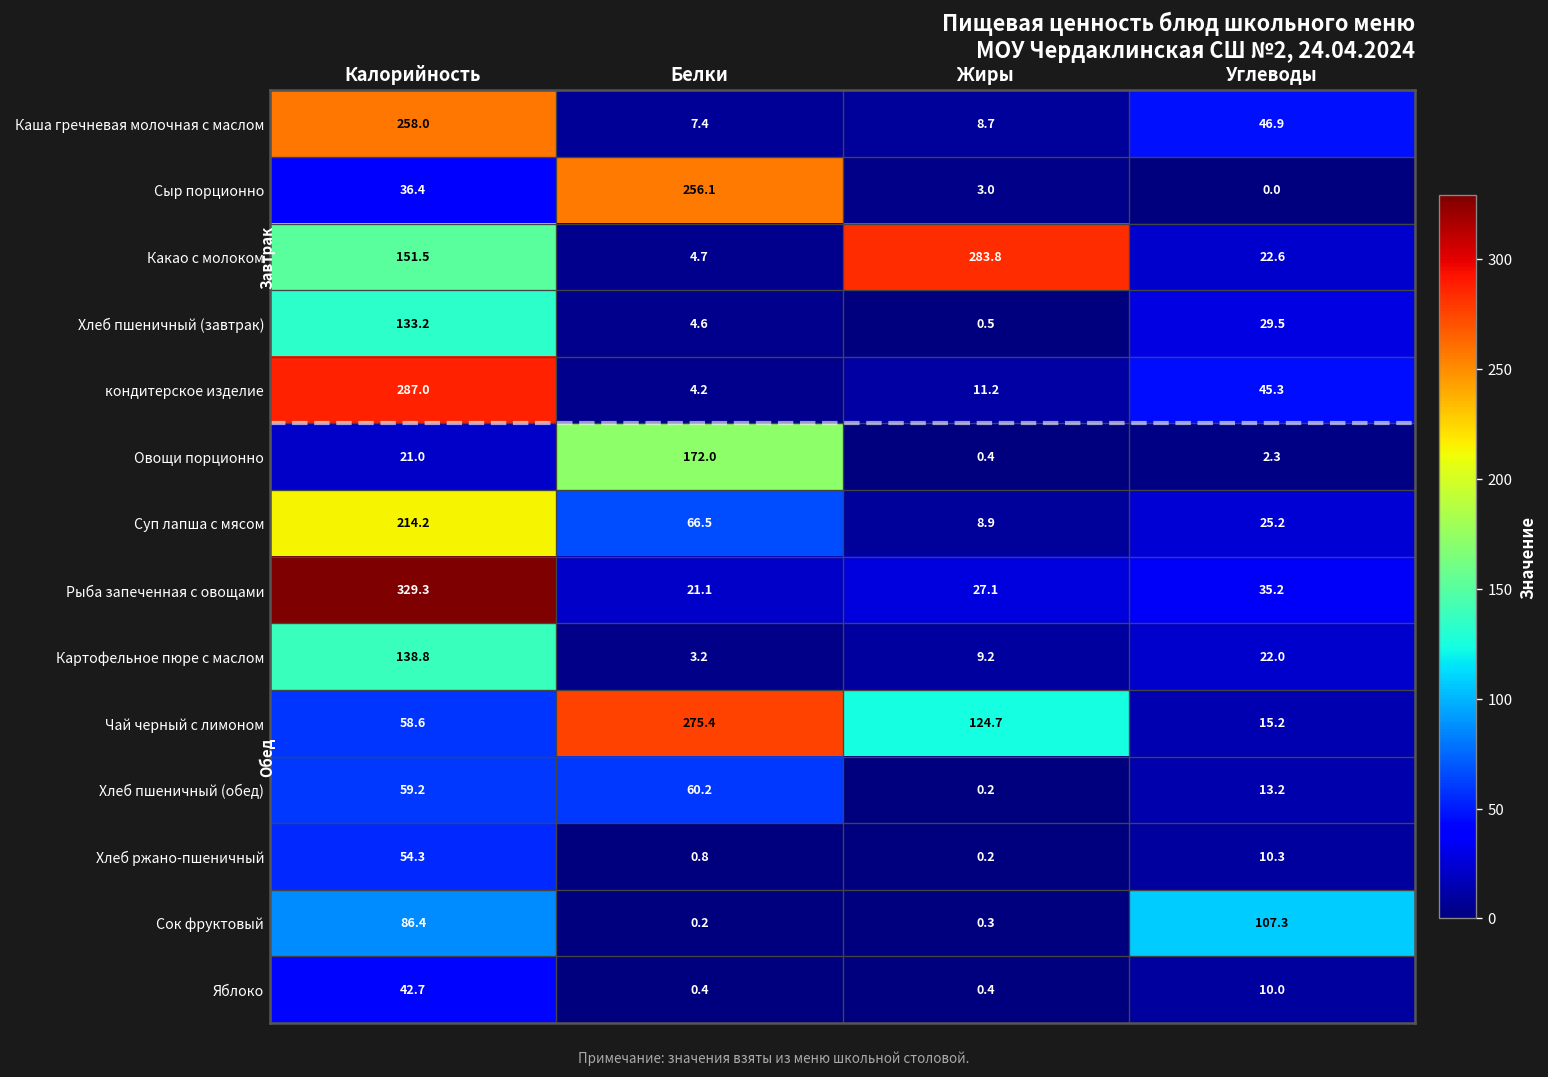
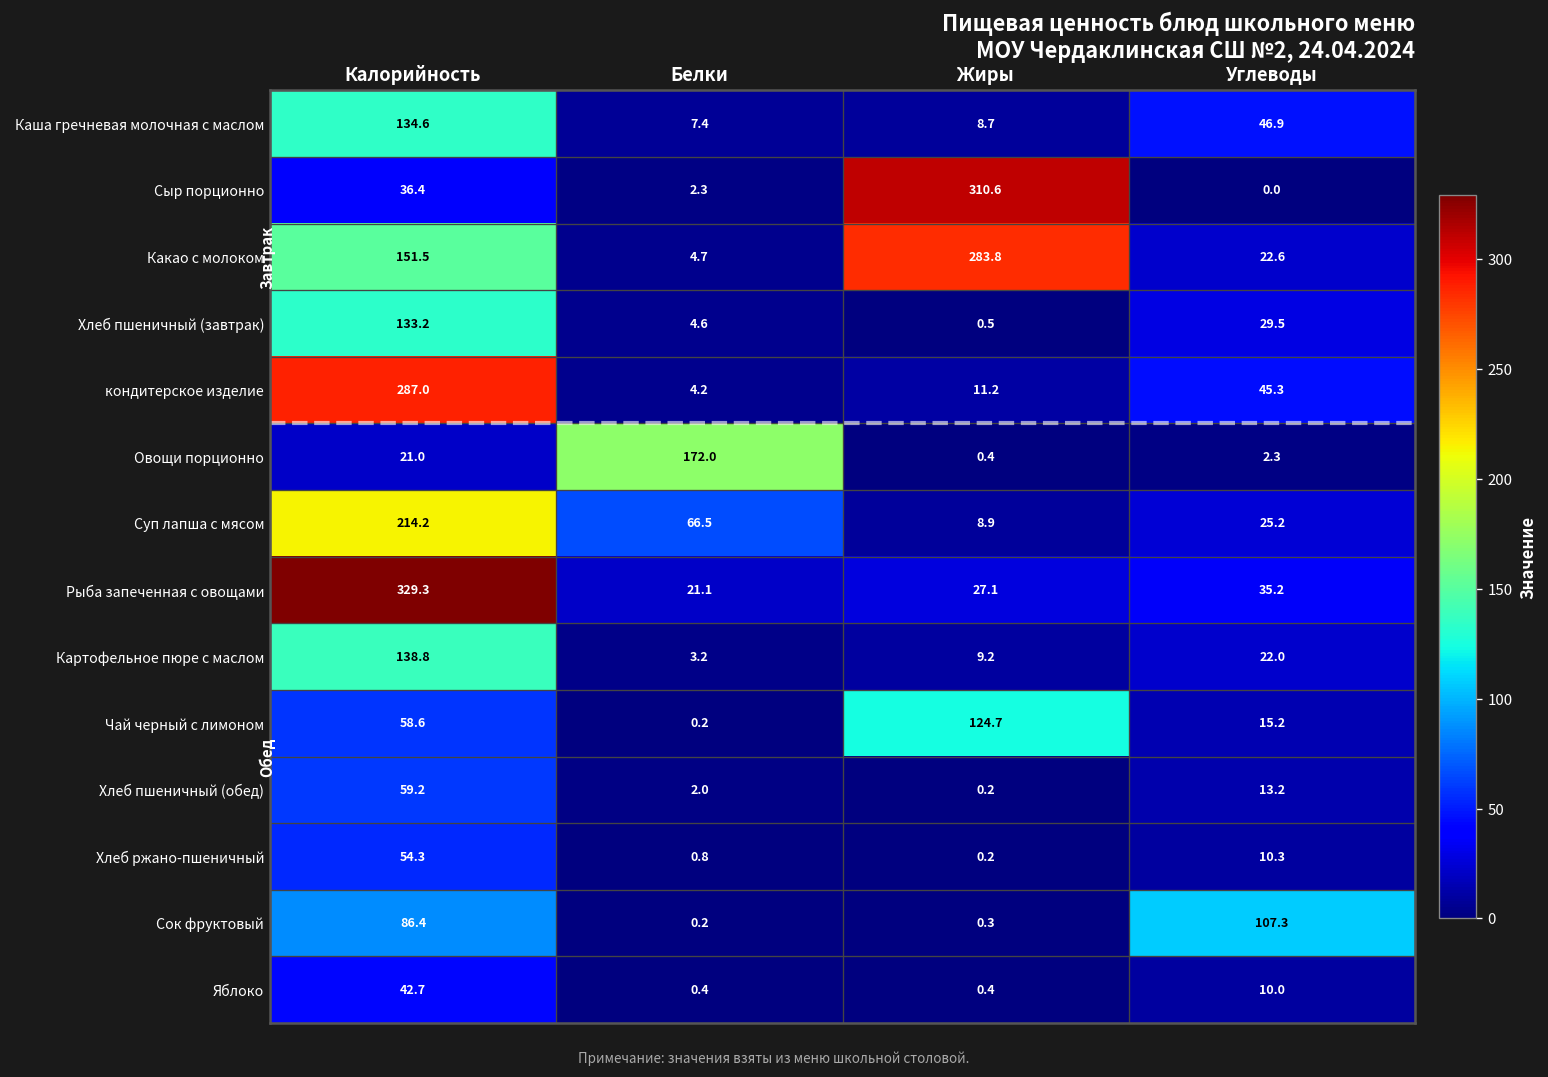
Каша гречневая молочная с маслом, Калорийность: 258.0 -> 134.6
Сыр порционно, Белки: 256.1 -> 2.3
Сыр порционно, Жиры: 3.0 -> 310.6
Чай черный с лимоном, Белки: 275.4 -> 0.2
Хлеб пшеничный (обед), Белки: 60.2 -> 2.0
